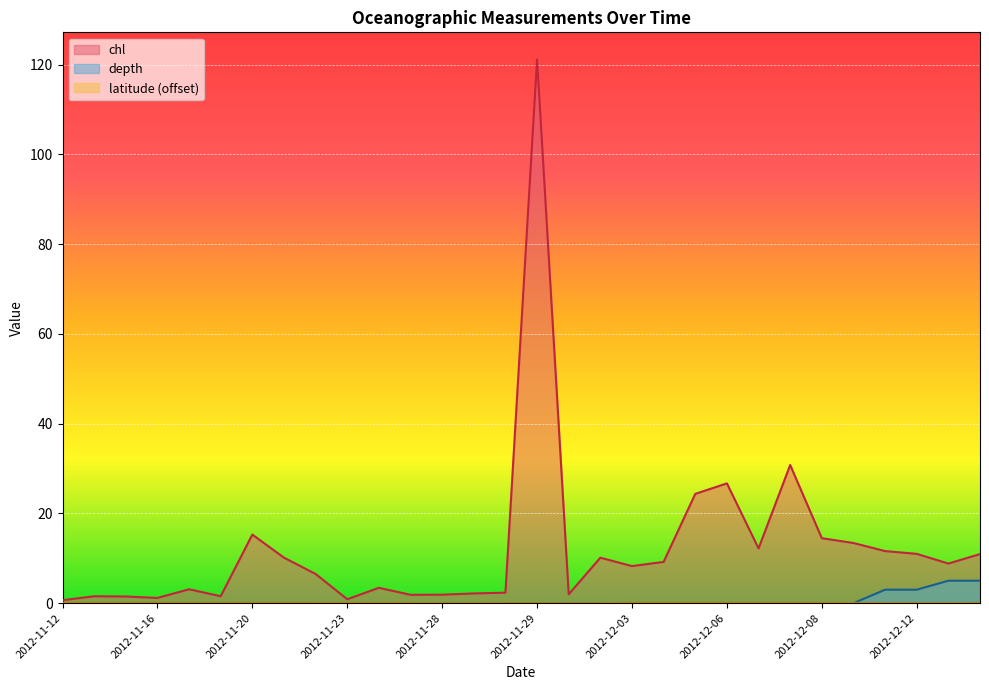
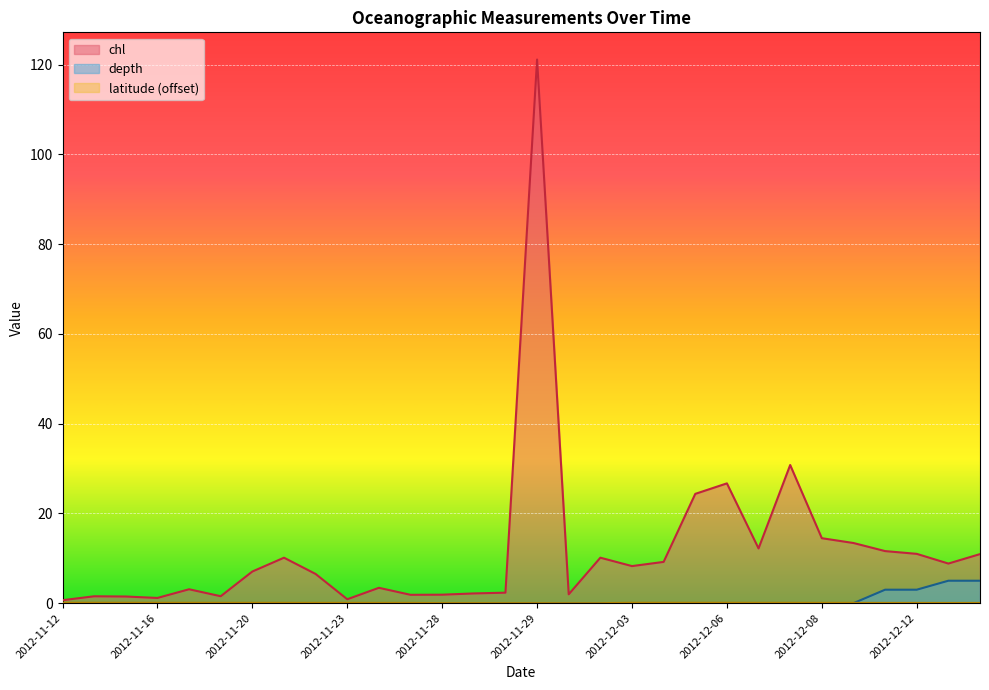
chl, 2012-11-20: 15 -> 7
